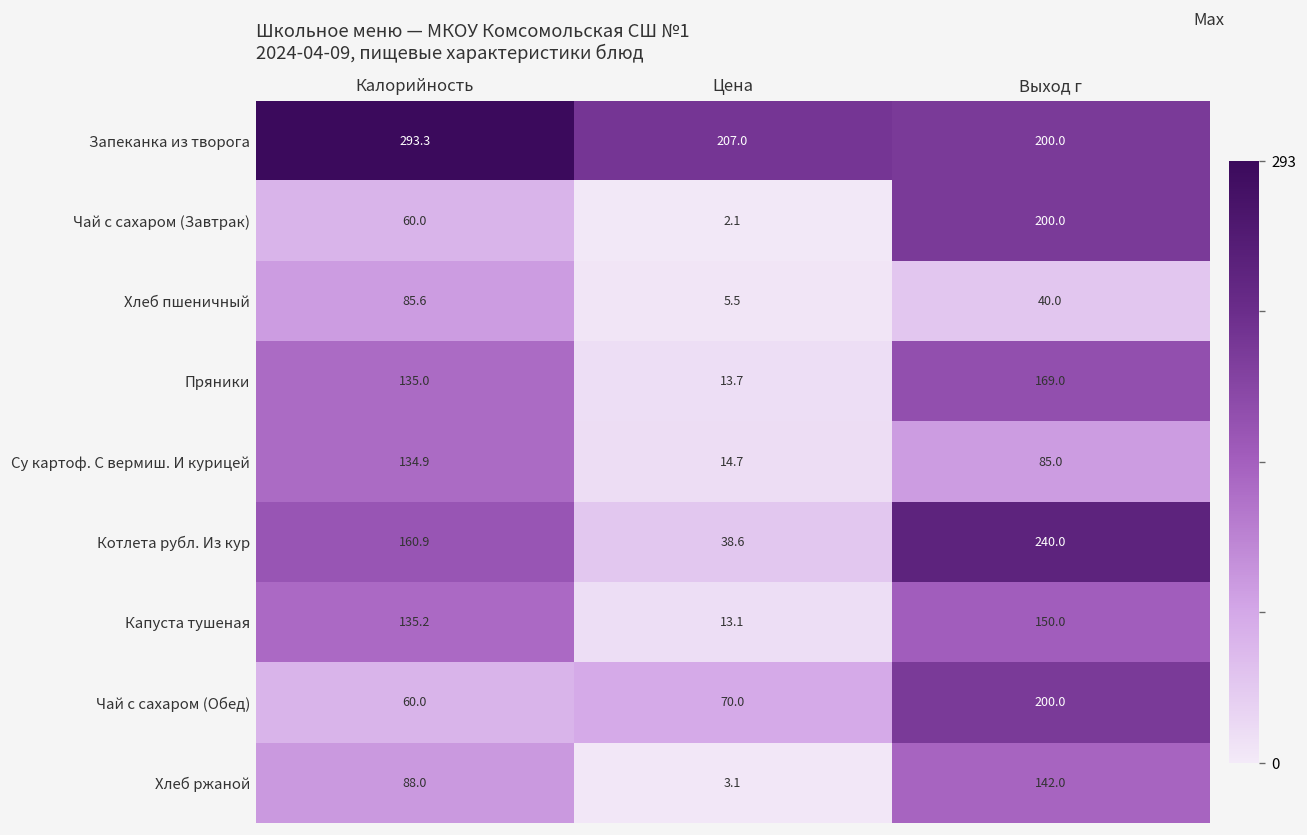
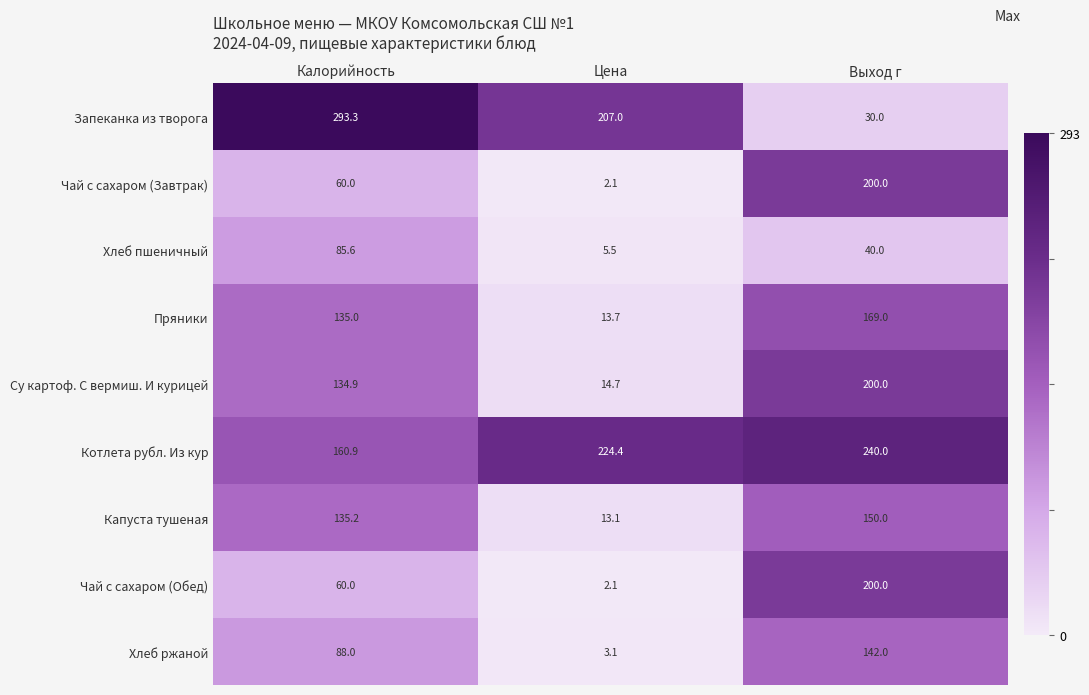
Запеканка из творога, Выход г: 200.0 -> 30.0
Су картоф. С вермиш. И курицей, Выход г: 85.0 -> 200.0
Котлета рубл. Из кур, Цена: 38.6 -> 224.4
Чай с сахаром (Обед), Цена: 70.0 -> 2.1
